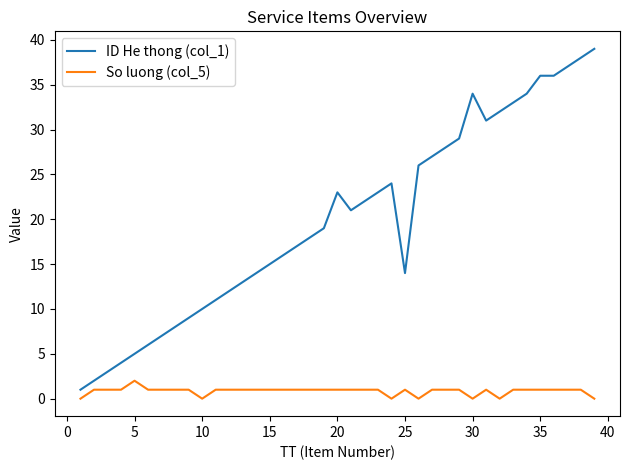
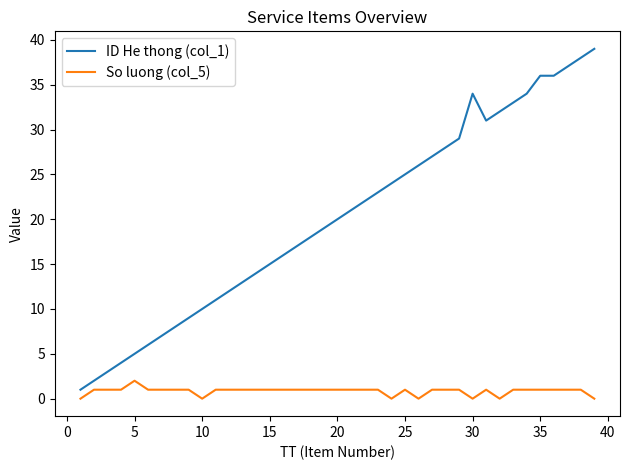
ID He thong (col_1), 20: 23 -> 20
ID He thong (col_1), 25: 14 -> 25
